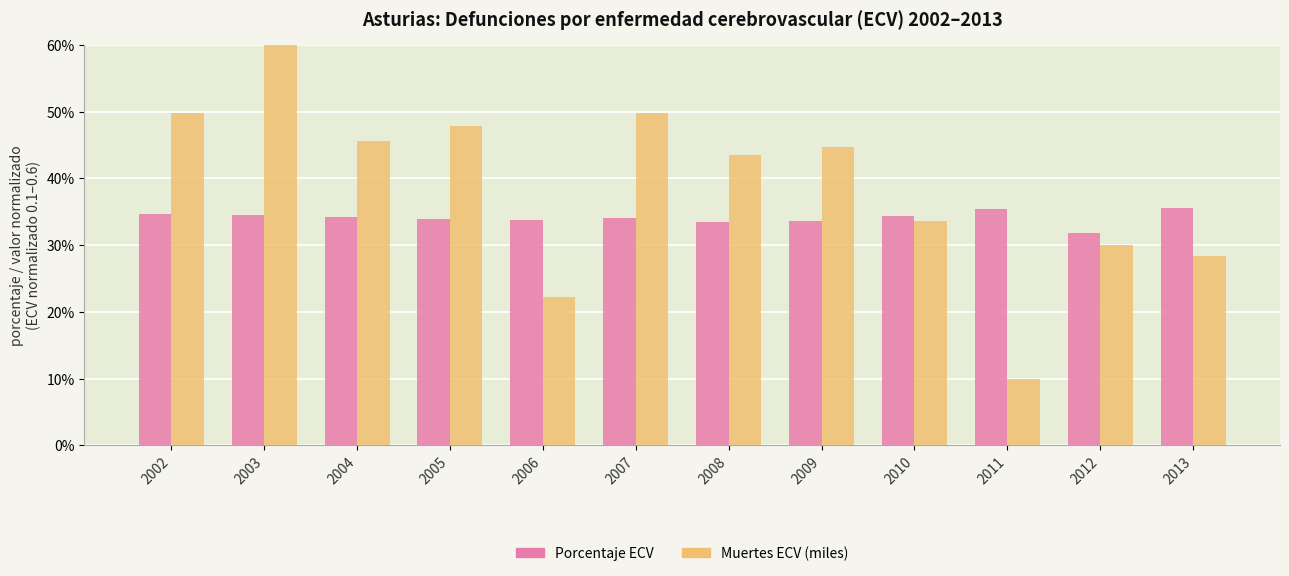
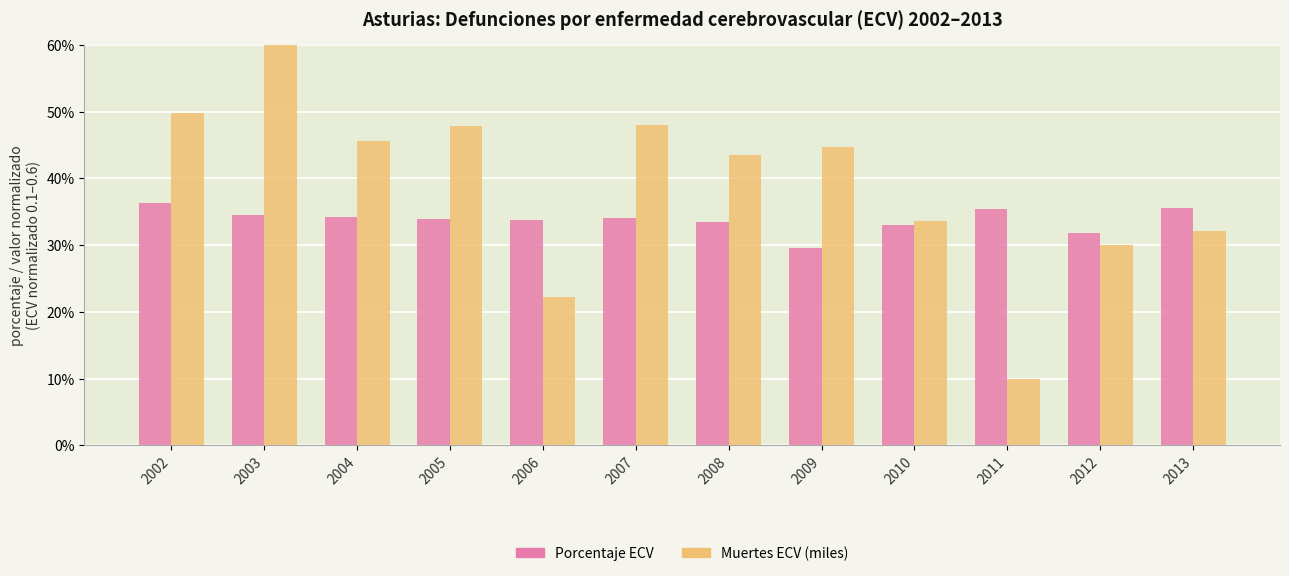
Porcentaje ECV, 2002: 35% -> 36%
Muertes ECV (miles), 2007: 50% -> 48%
Porcentaje ECV, 2009: 34% -> 30%
Porcentaje ECV, 2010: 34% -> 33%
Muertes ECV (miles), 2013: 28% -> 32%
